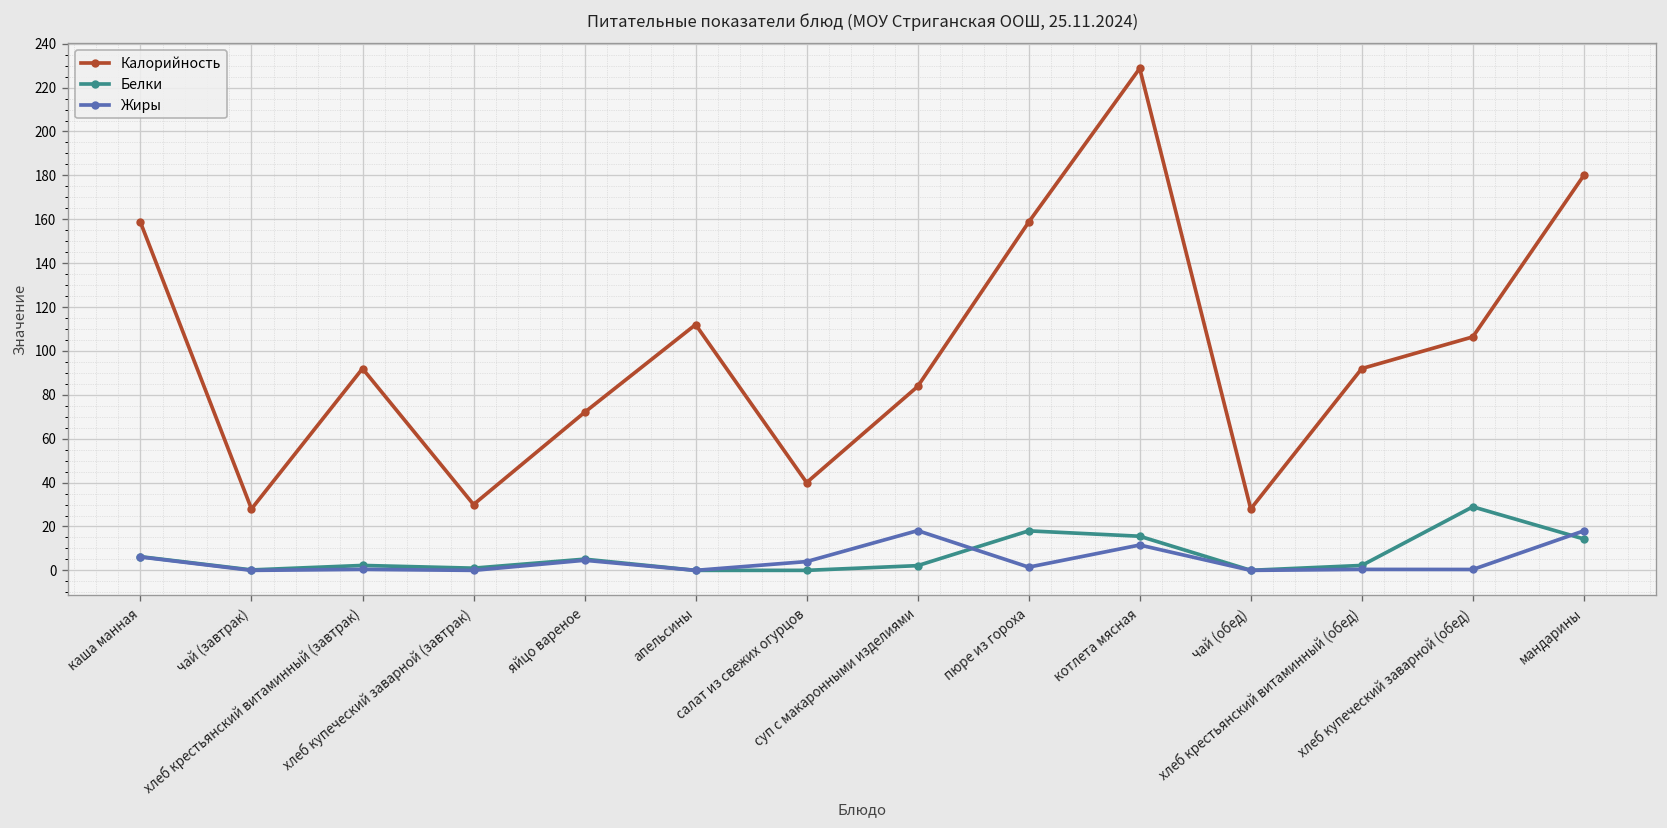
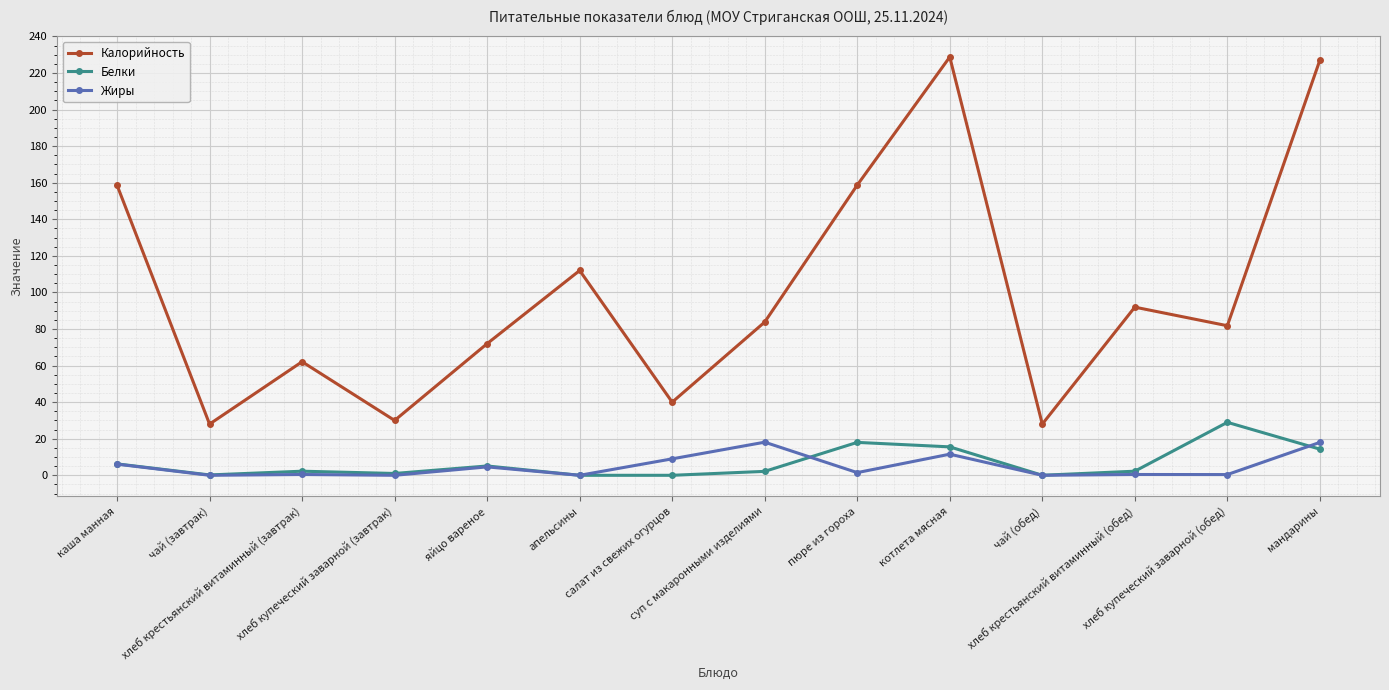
Калорийность, хлеб крестьянский витаминный (завтрак): 92 -> 62
Жиры, салат из свежих огурцов: 4 -> 9
Калорийность, хлеб купеческий заварной (обед): 106 -> 82
Калорийность, мандарины: 180 -> 227
